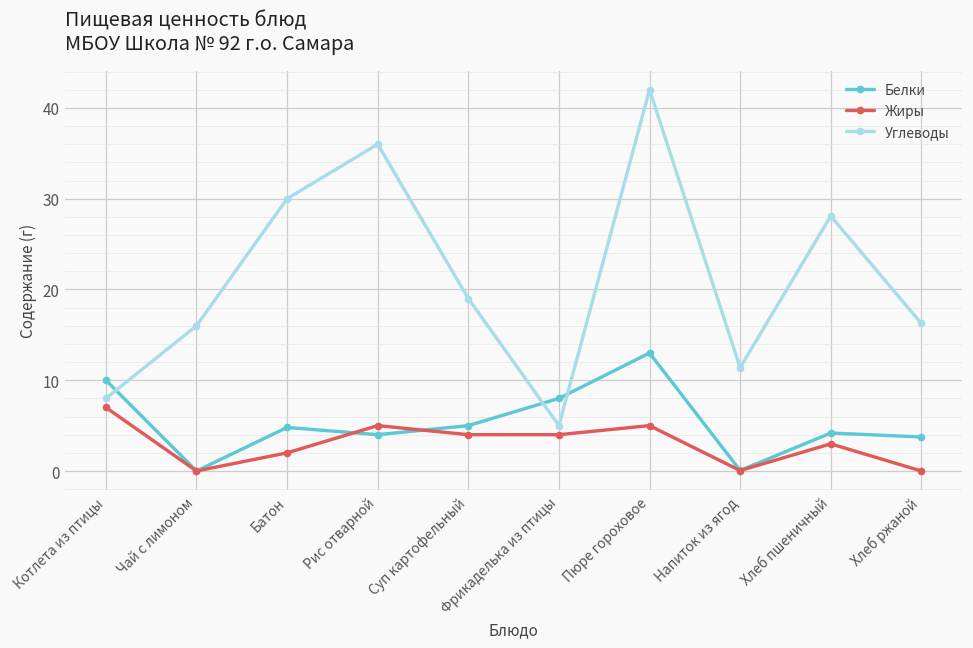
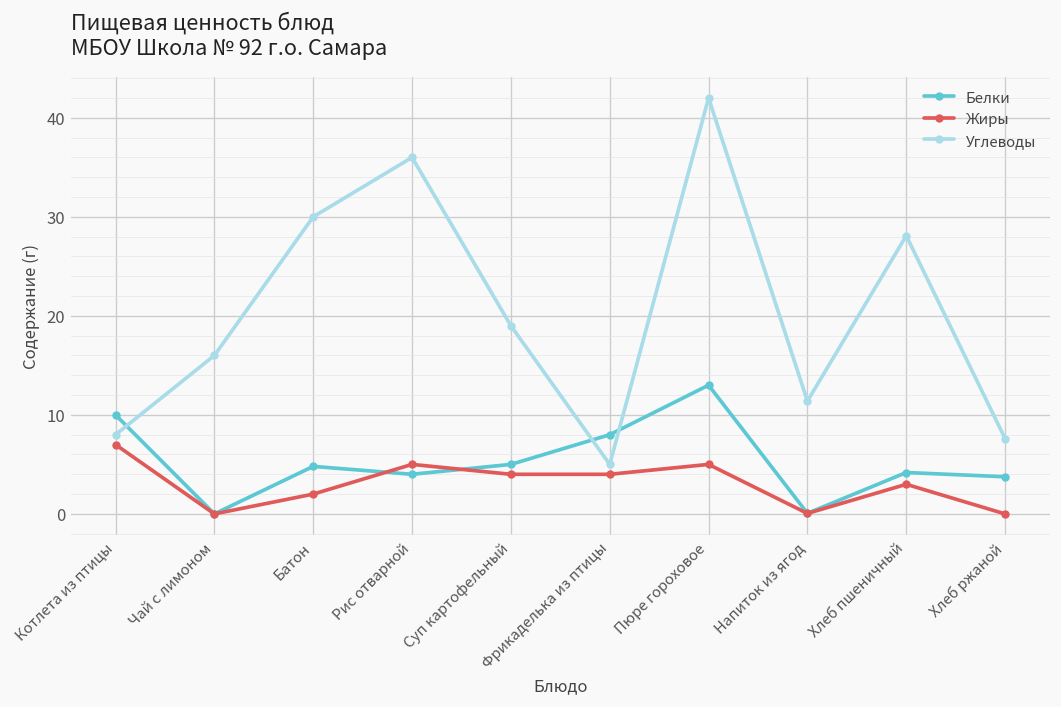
Углеводы, Хлеб ржаной: 16 -> 8
